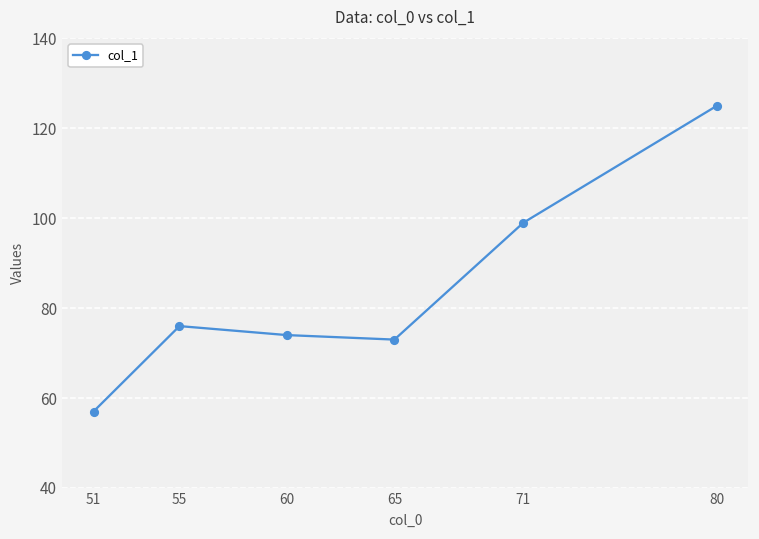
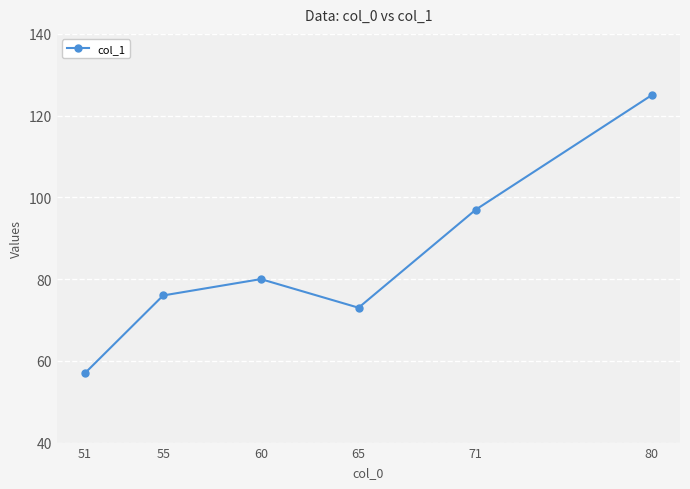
60: 74 -> 80
71: 99 -> 97
